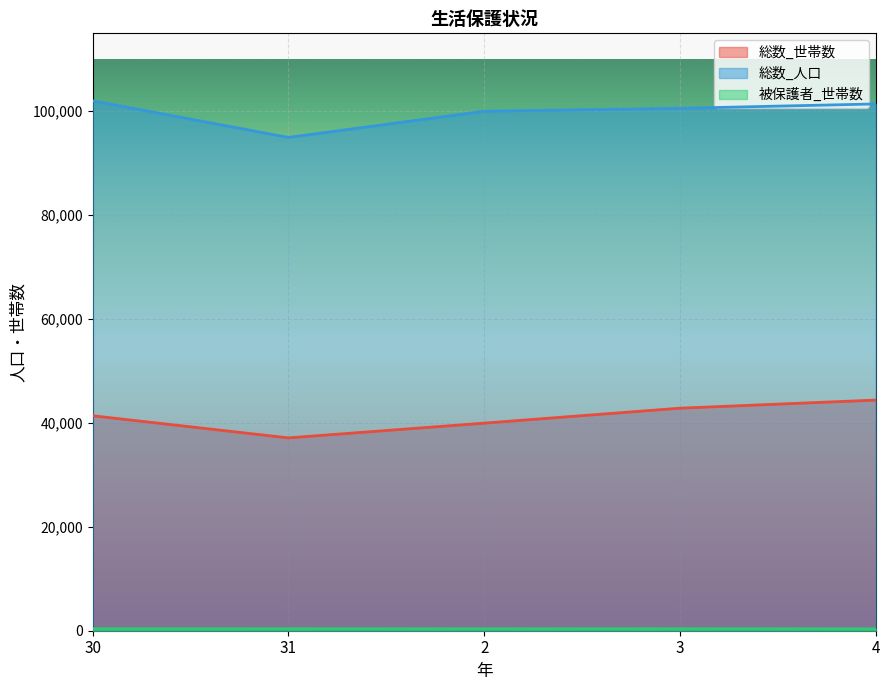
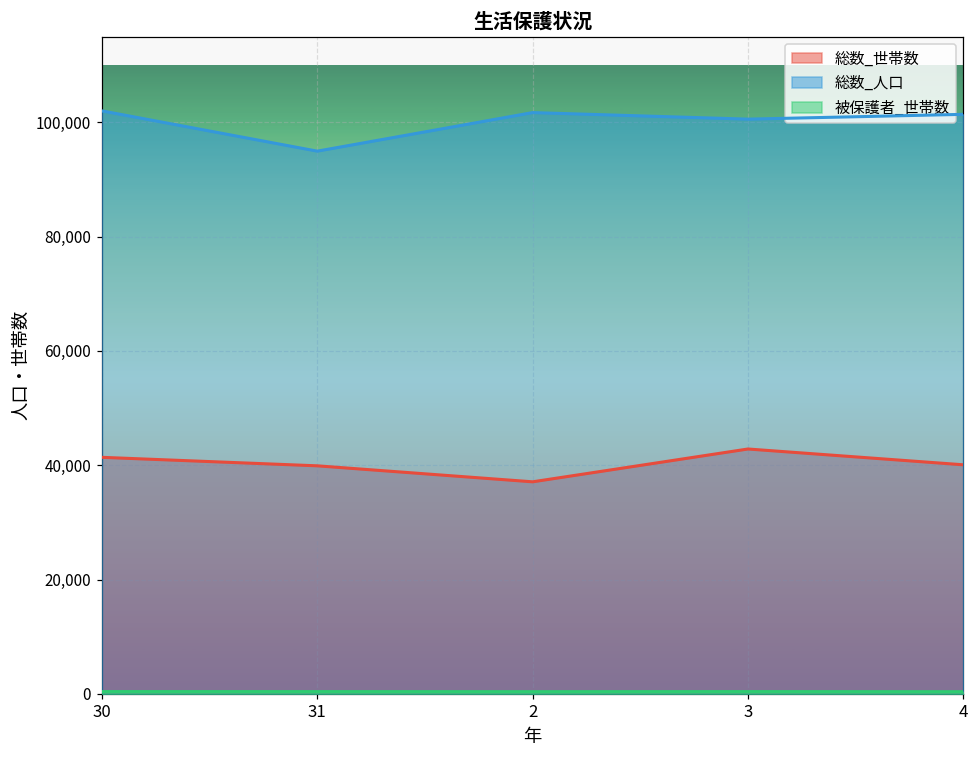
総数_世帯数, 31: 37,000 -> 40,000
総数_世帯数, 2: 40,000 -> 37,000
総数_人口, 2: 100,000 -> 102,000
総数_世帯数, 4: 44,000 -> 40,000
